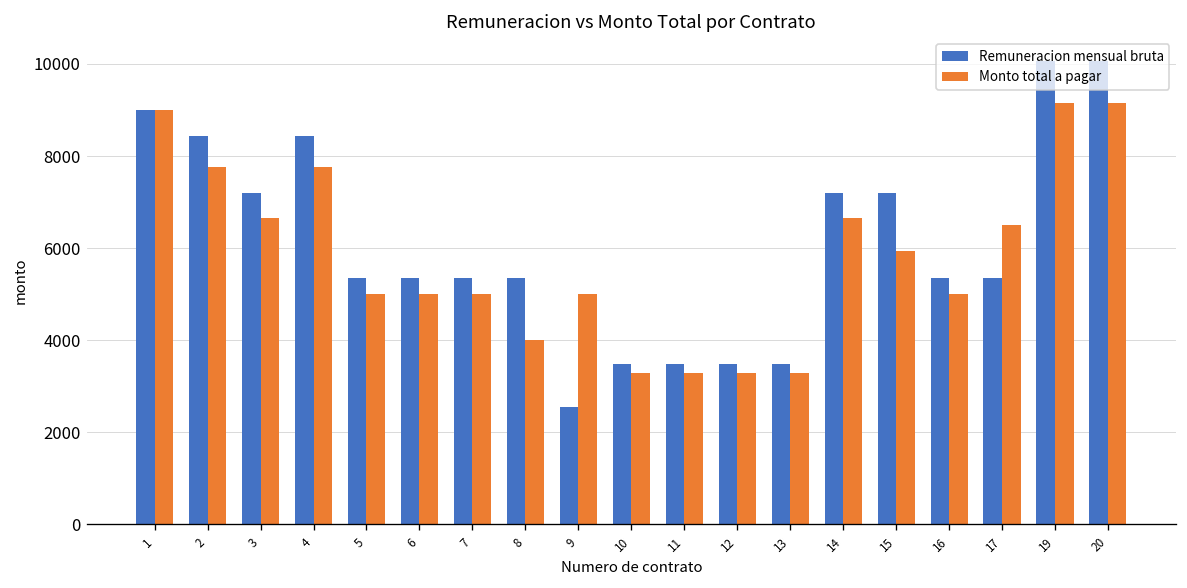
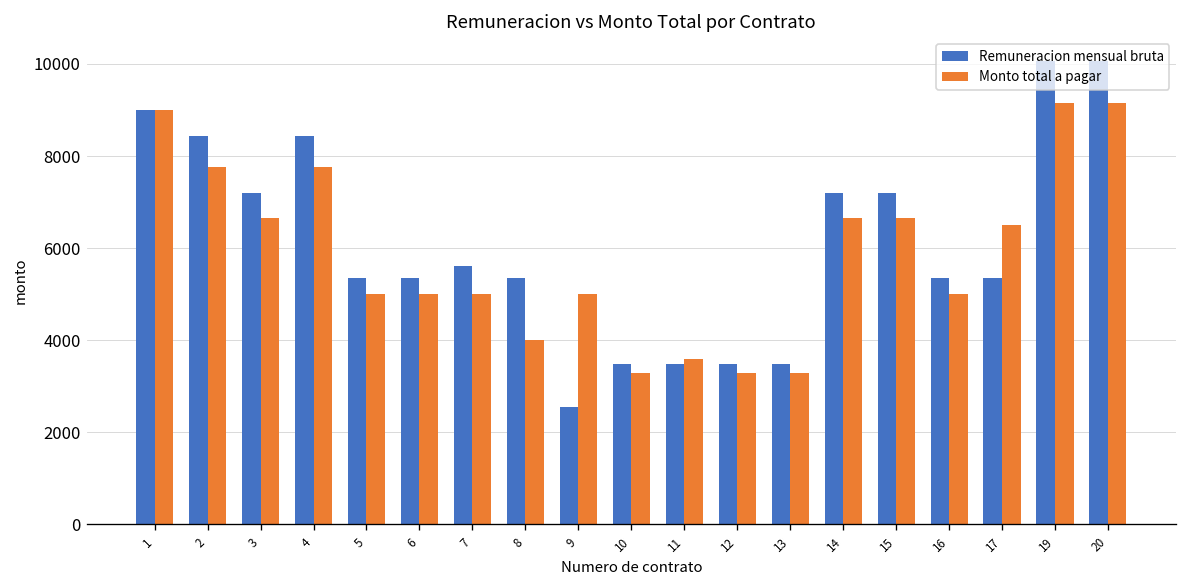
Remuneracion mensual bruta, 7: 5300 -> 5600
Monto total a pagar, 11: 3300 -> 3600
Monto total a pagar, 15: 5900 -> 6700
